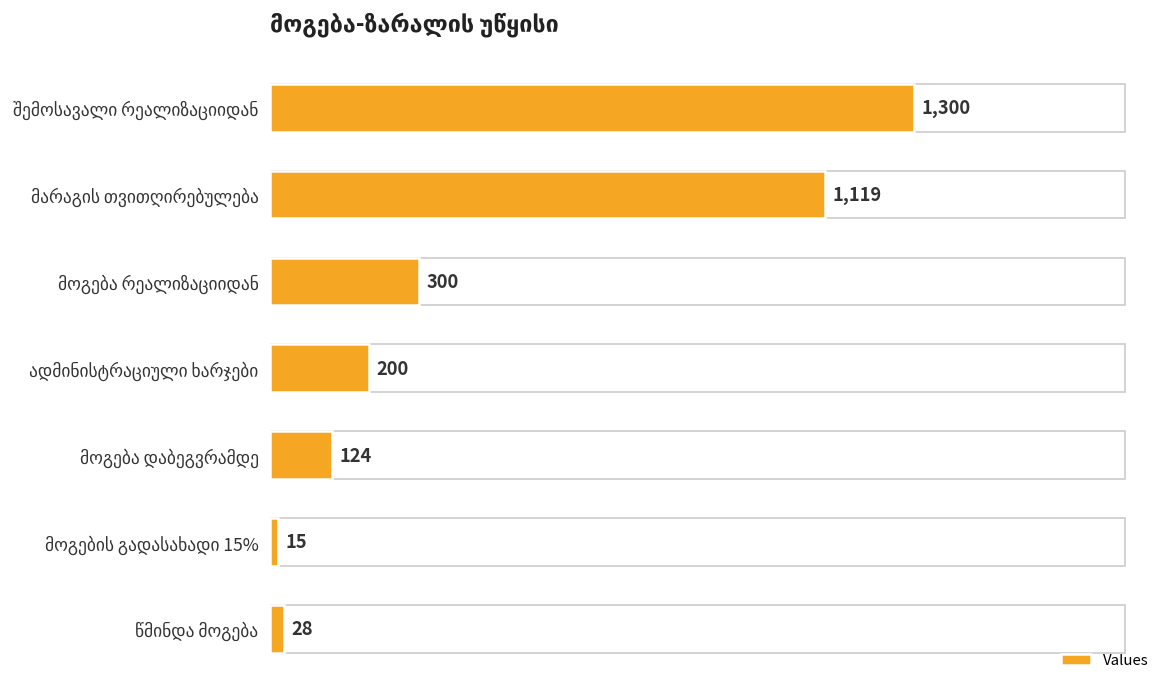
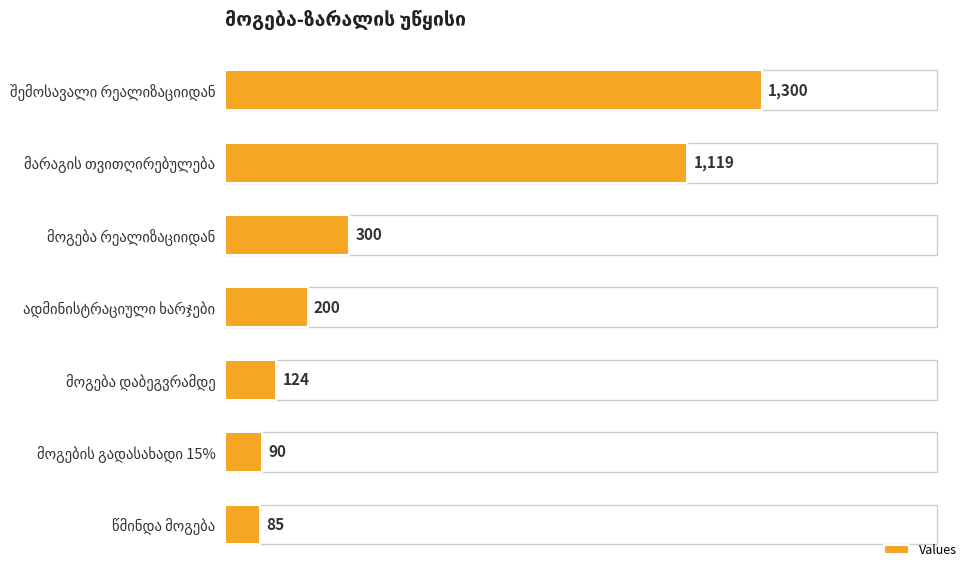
მოგების გადასახადი 15%: 15 -> 90
წმინდა მოგება: 28 -> 85
